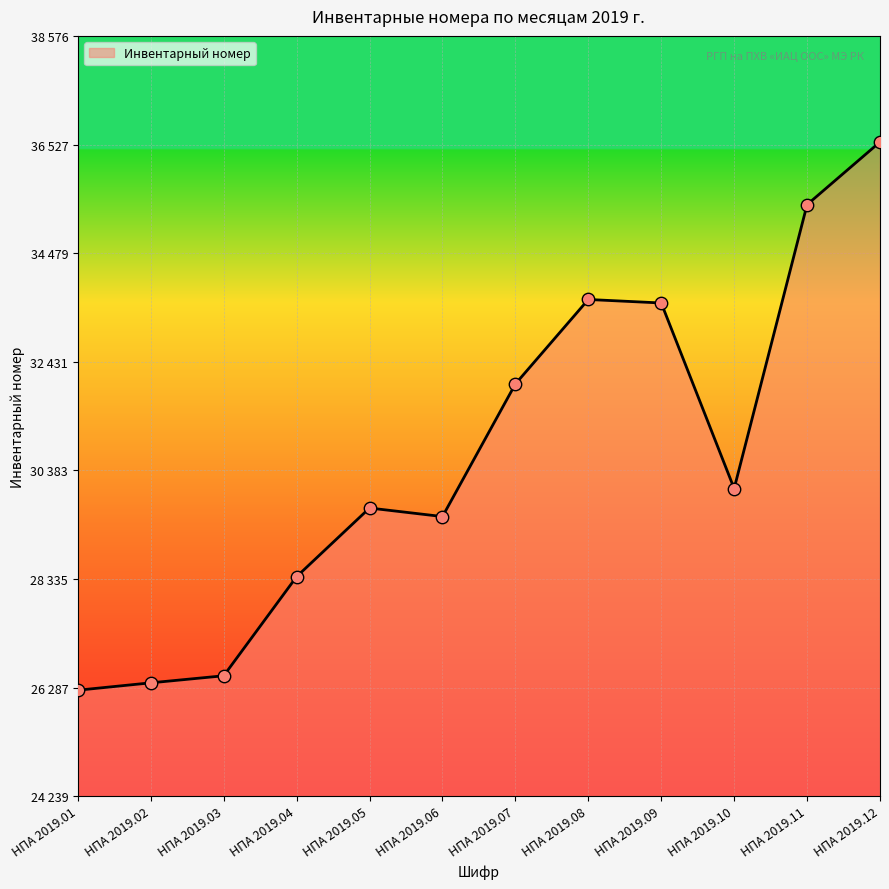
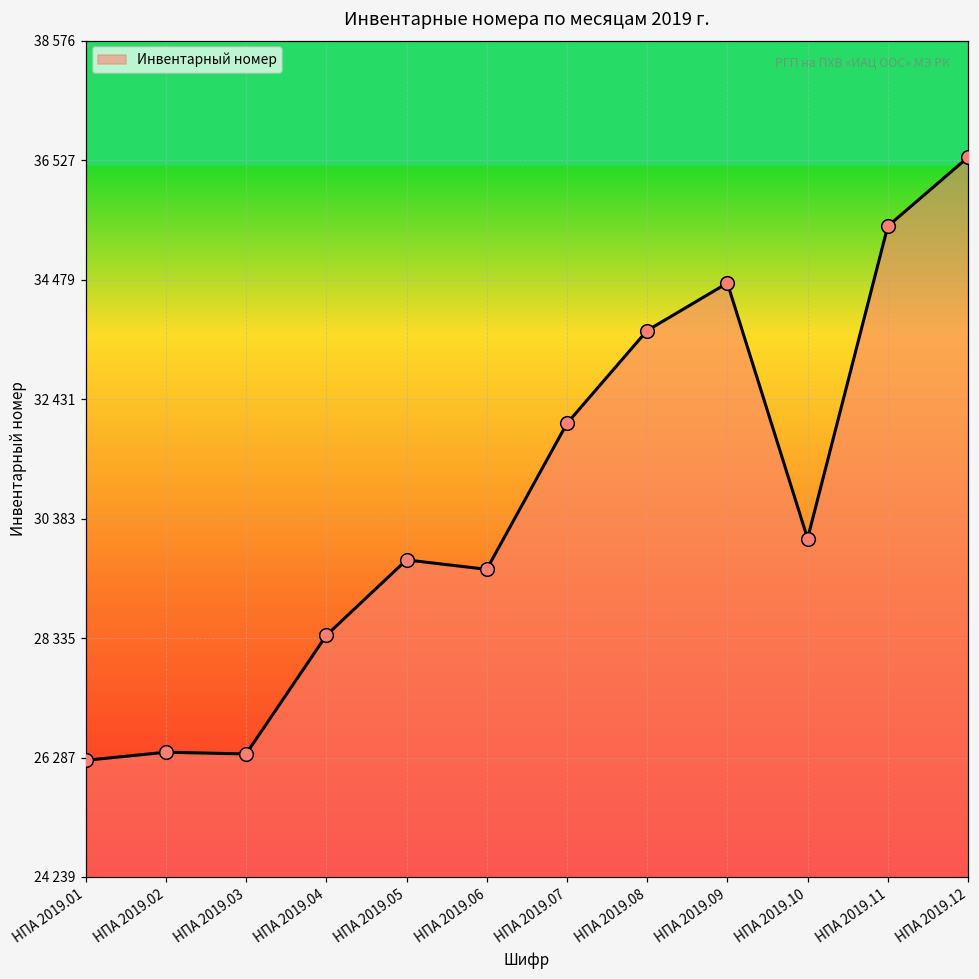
НПА 2019.03: 26500 -> 26300
НПА 2019.09: 33500 -> 34400
